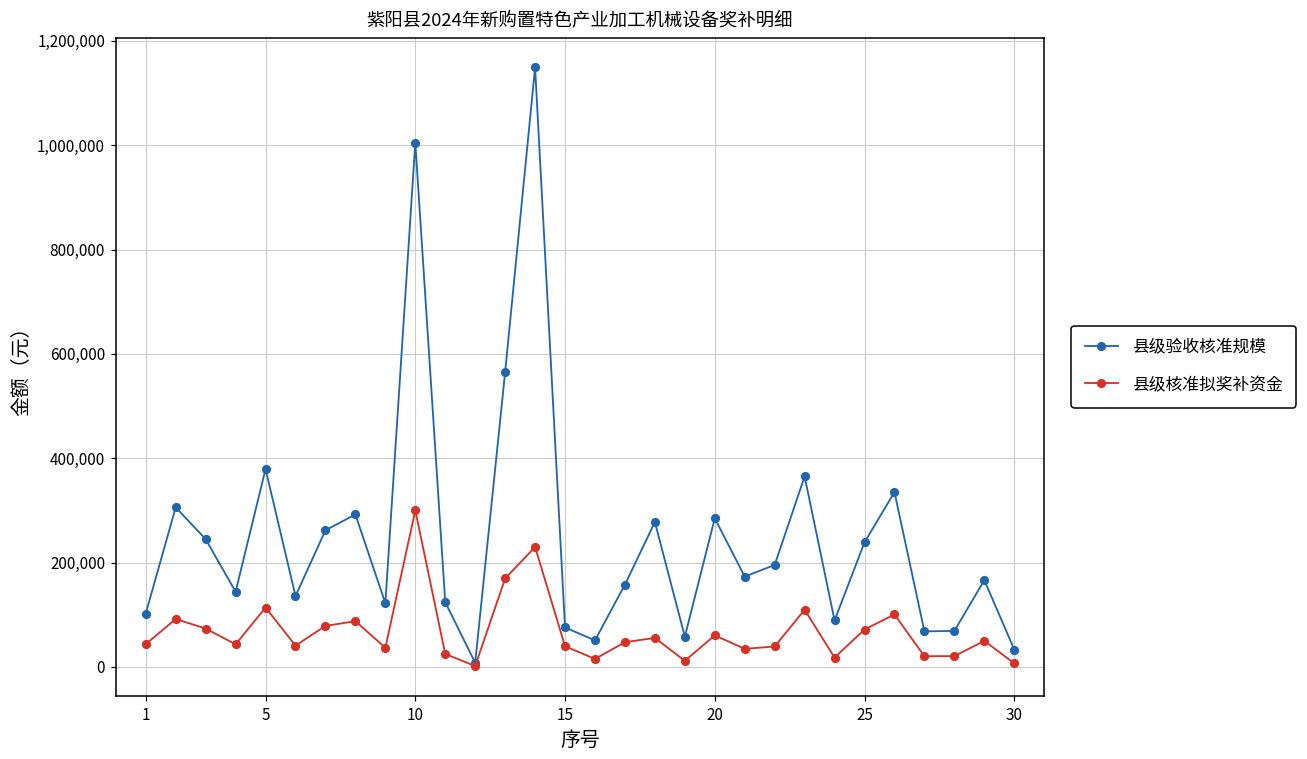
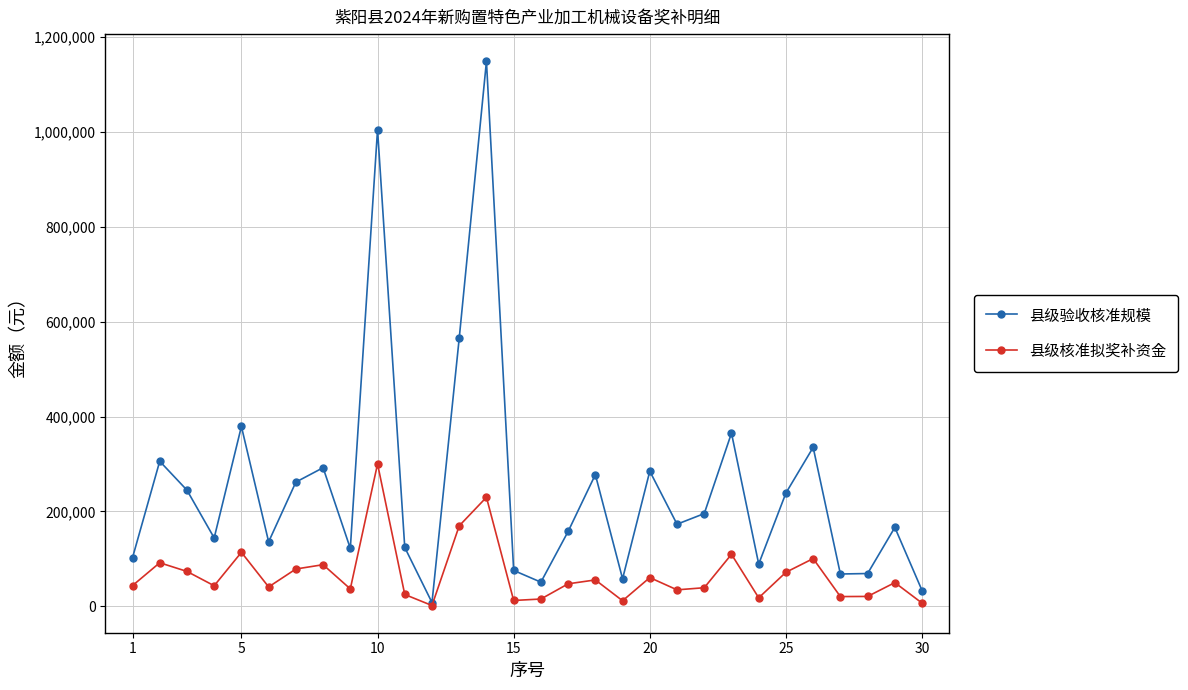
县级核准拟奖补资金, 15: 40,000 -> 10,000
